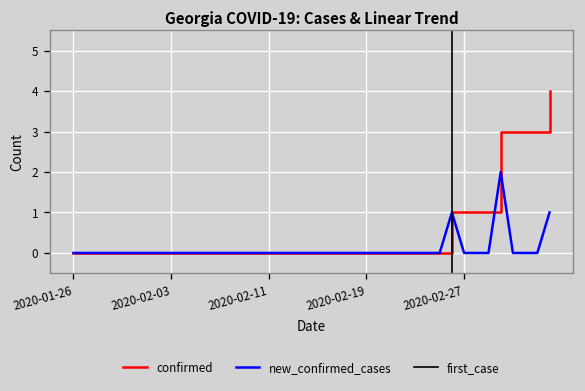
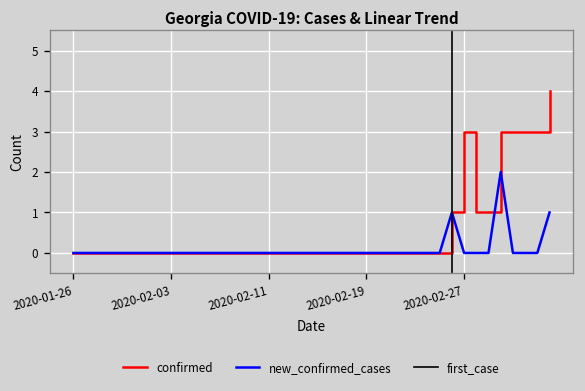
confirmed, 2020-02-27: 1 -> 3
